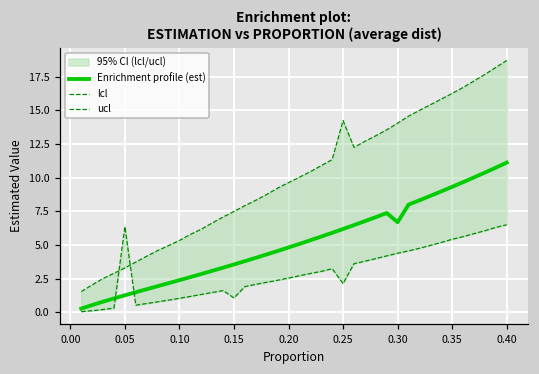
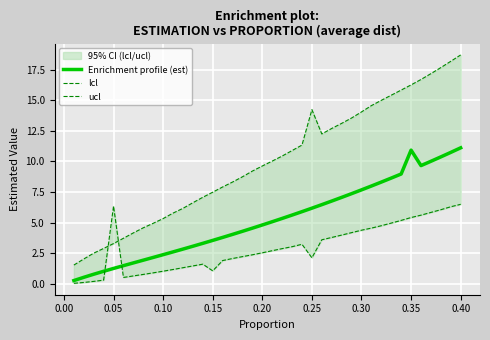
Enrichment profile (est), 0.30: 6.7 -> 7.7
Enrichment profile (est), 0.35: 9.3 -> 10.9
